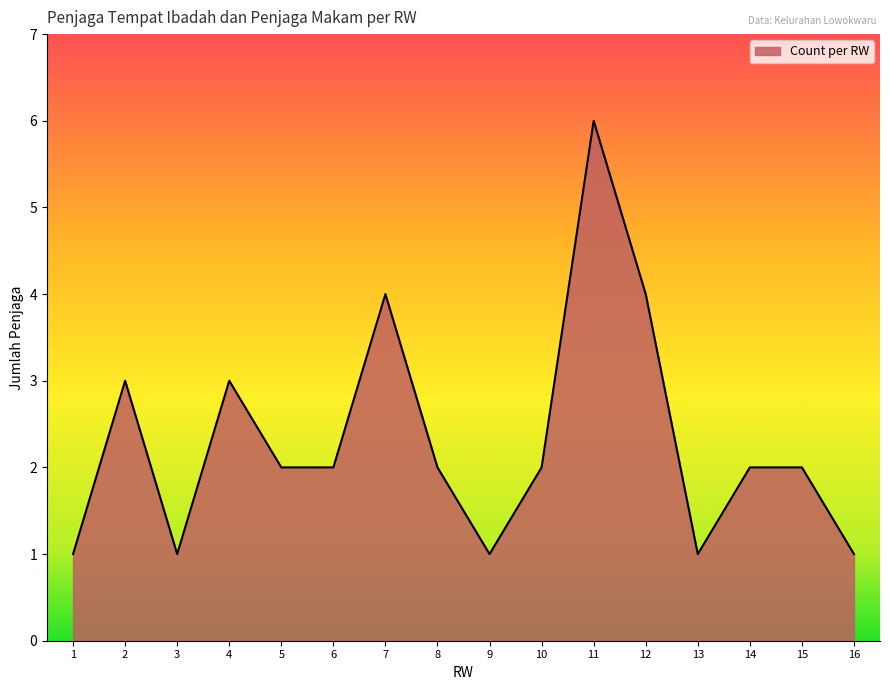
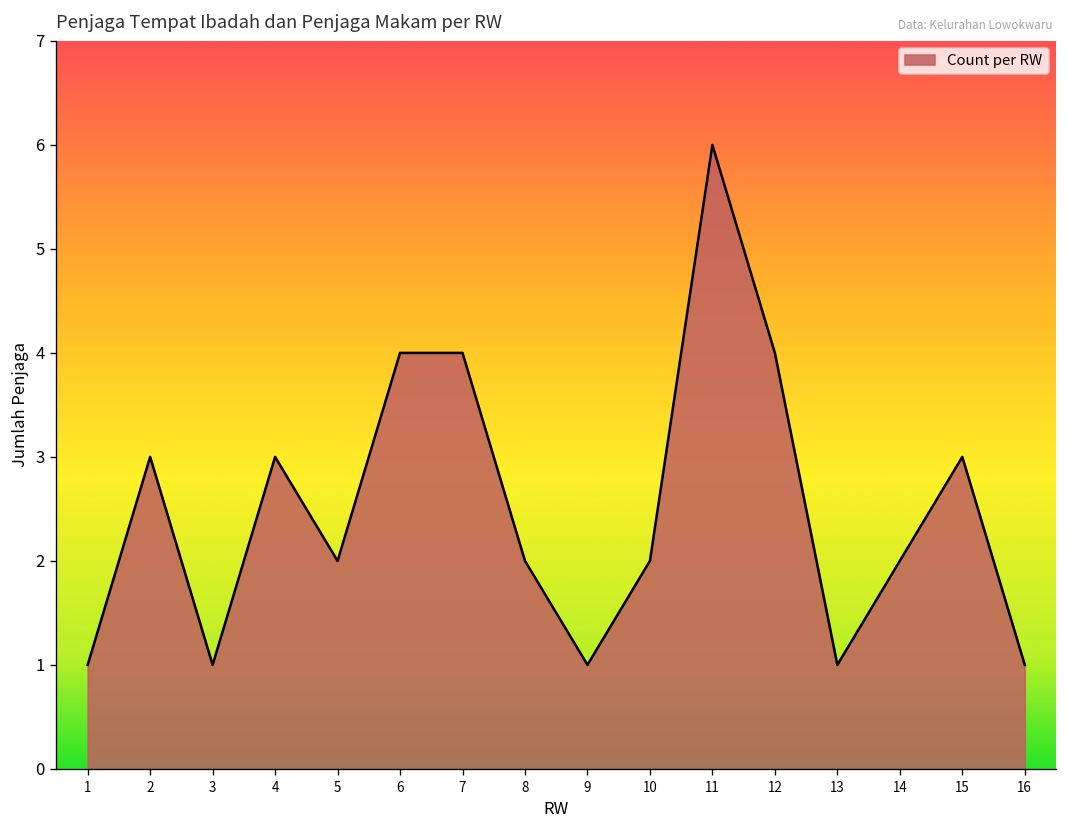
6: 2 -> 4
15: 2 -> 3
